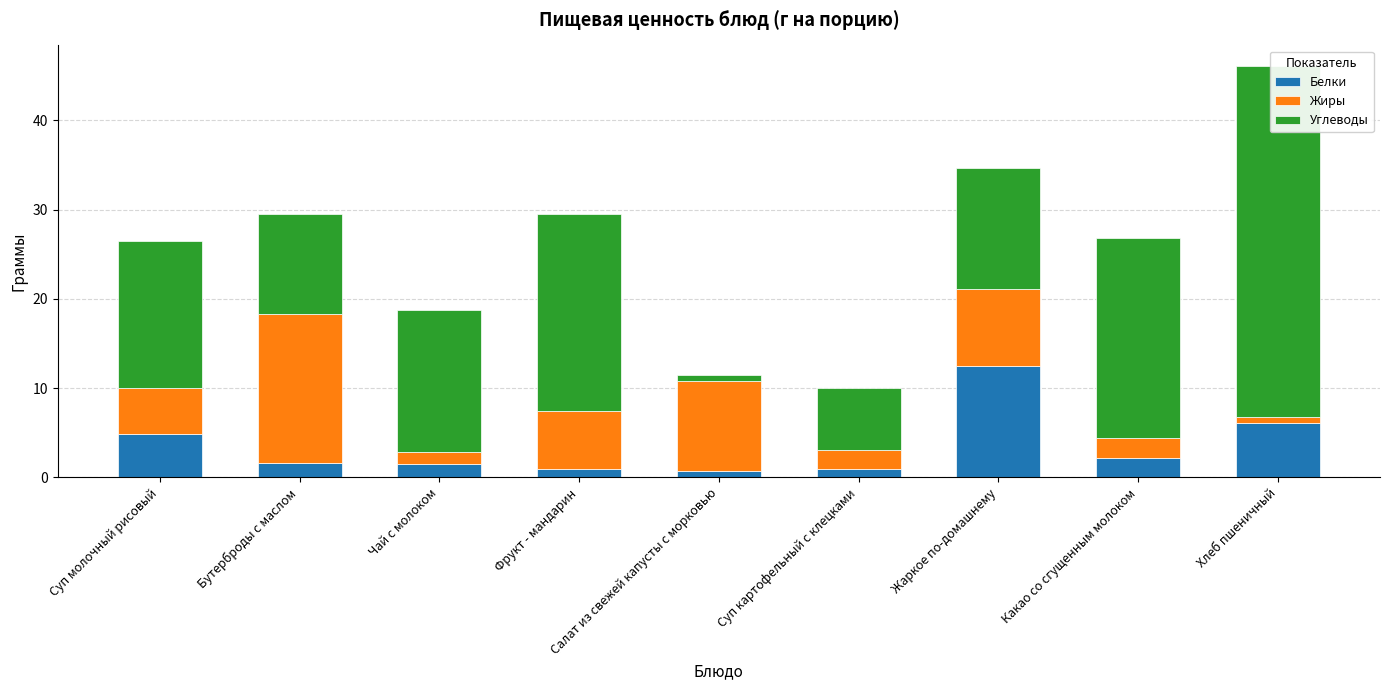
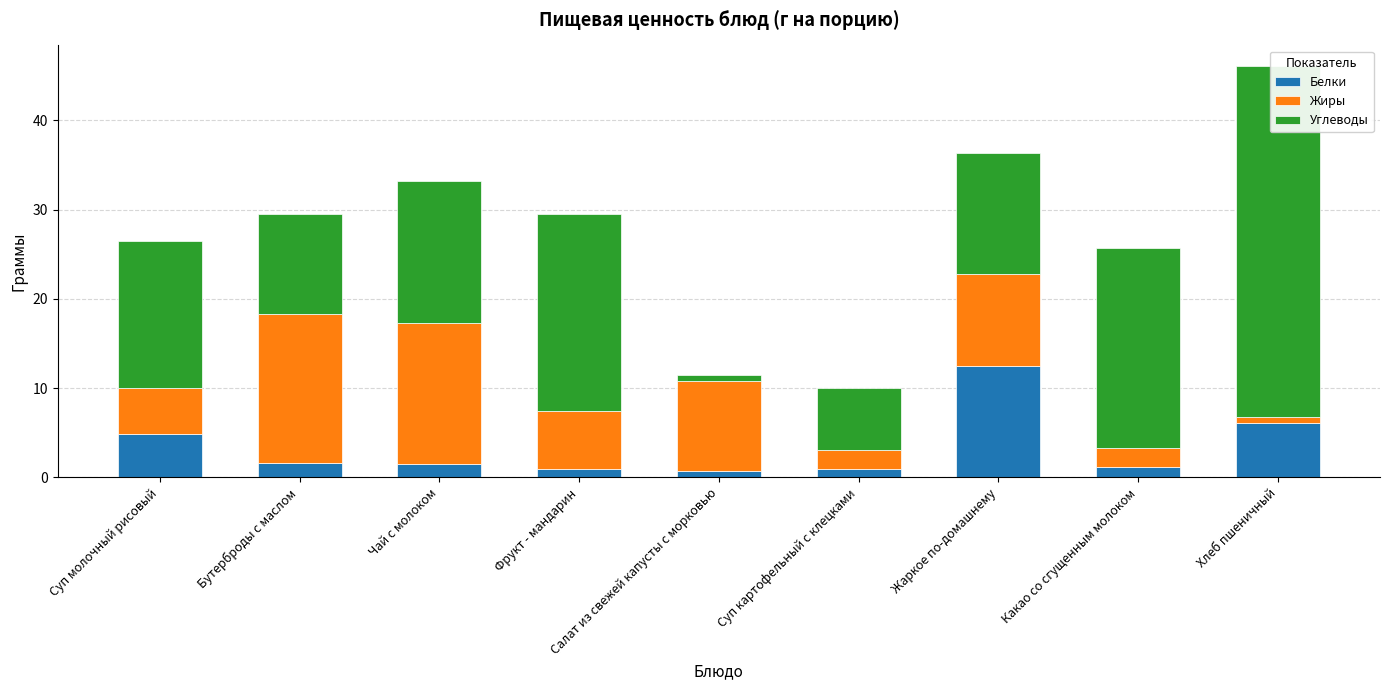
Жиры, Чай с молоком: 1 -> 16
Жиры, Жаркое по-домашнему: 9 -> 10
Белки, Какао со сгущенным молоком: 2 -> 1
